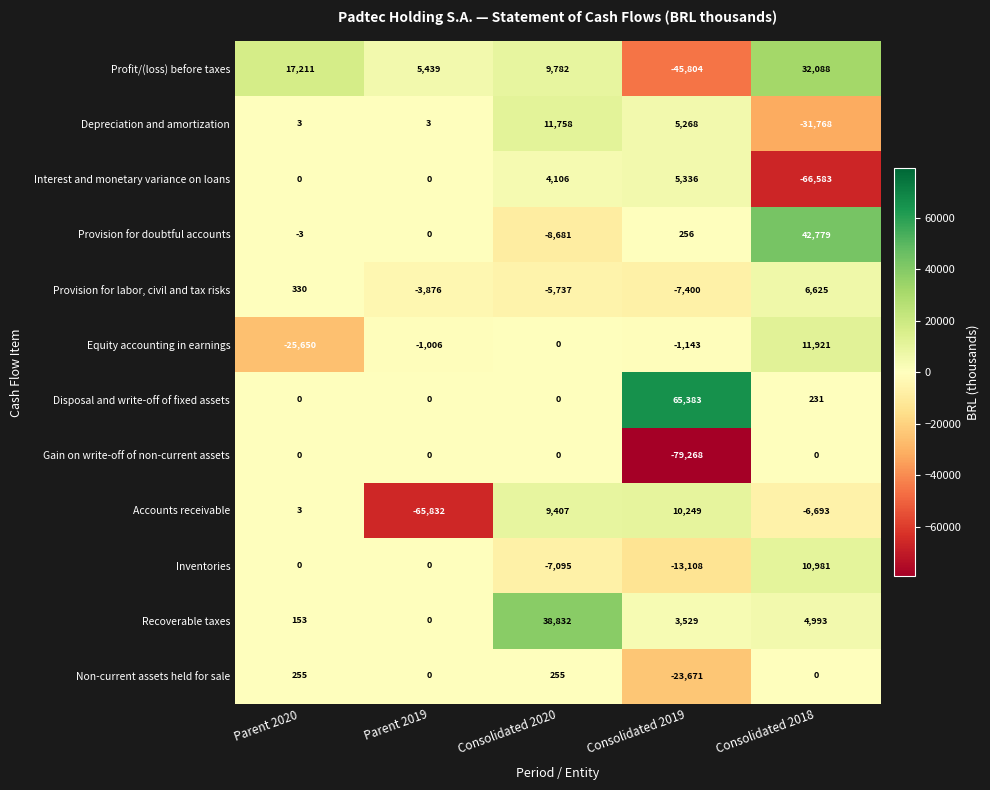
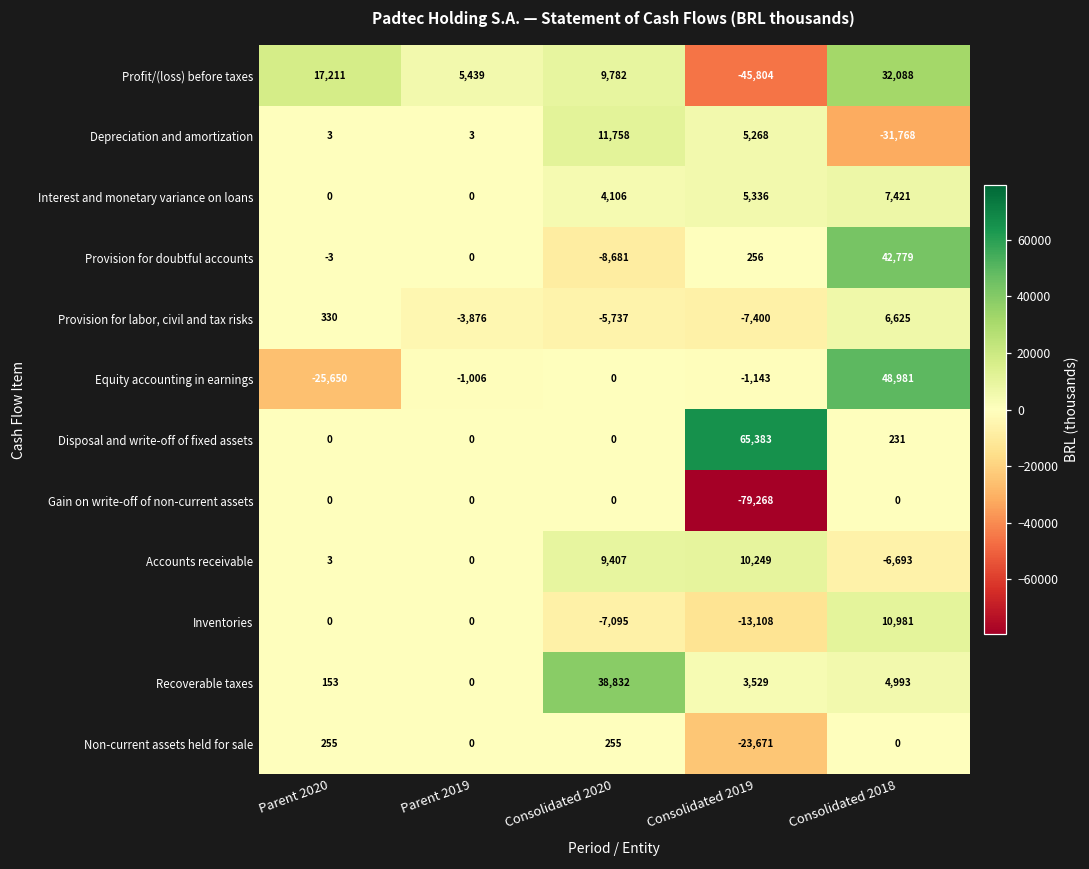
Interest and monetary variance on loans, Consolidated 2018: -66,583 -> 7,421
Equity accounting in earnings, Consolidated 2018: 11,921 -> 48,981
Accounts receivable, Parent 2019: -65,832 -> 0
